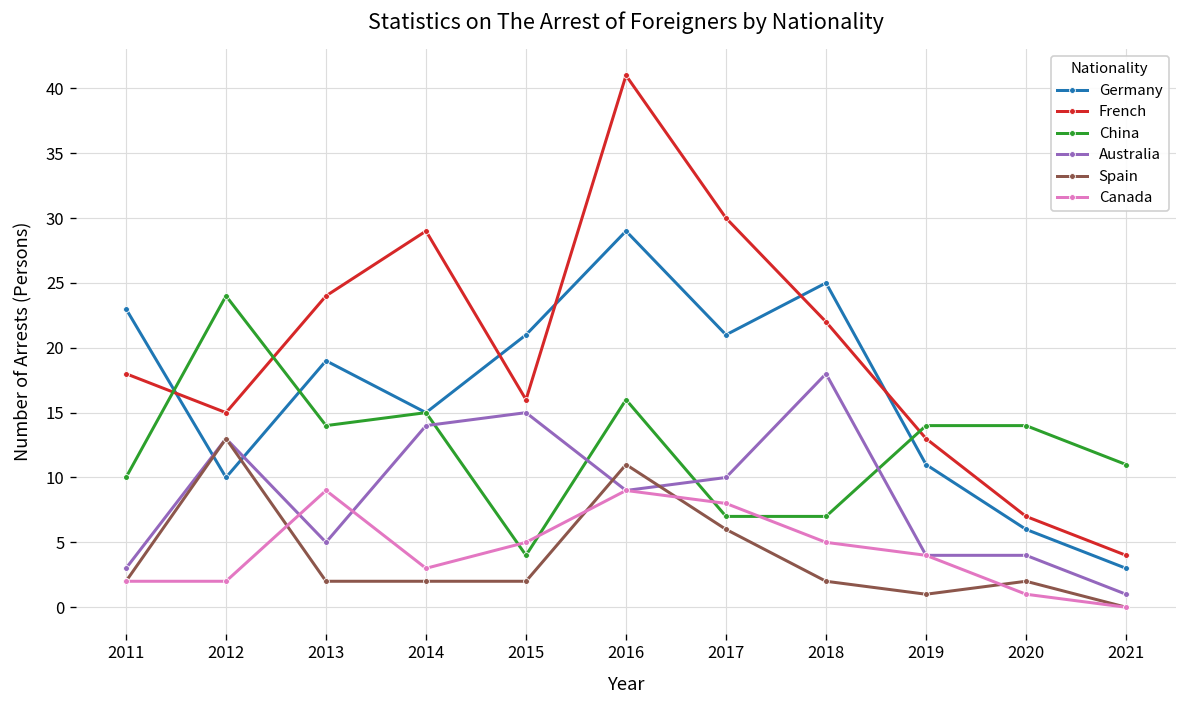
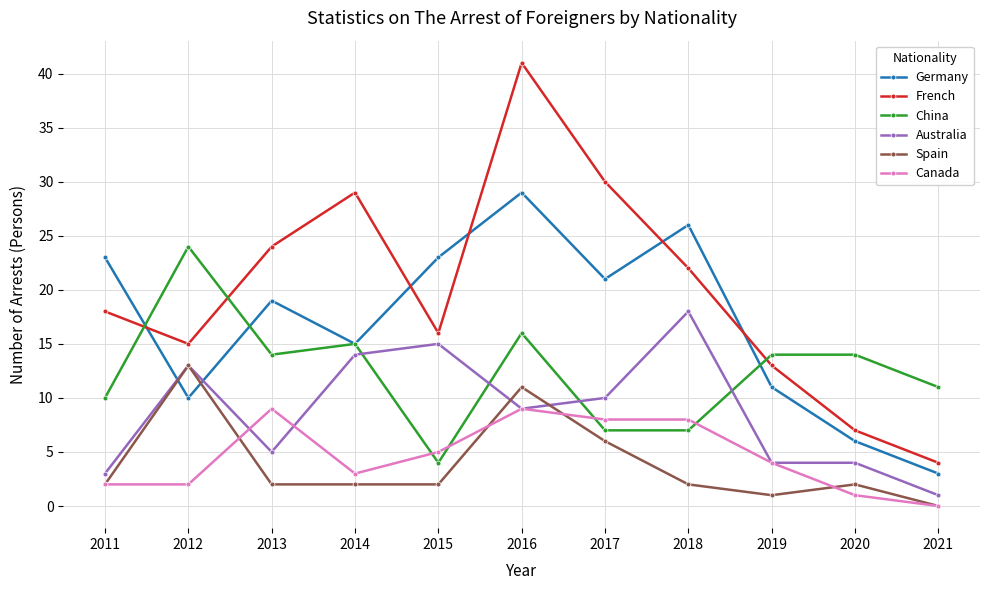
Germany, 2015: 21 -> 23
Germany, 2018: 25 -> 26
Canada, 2018: 5 -> 8
